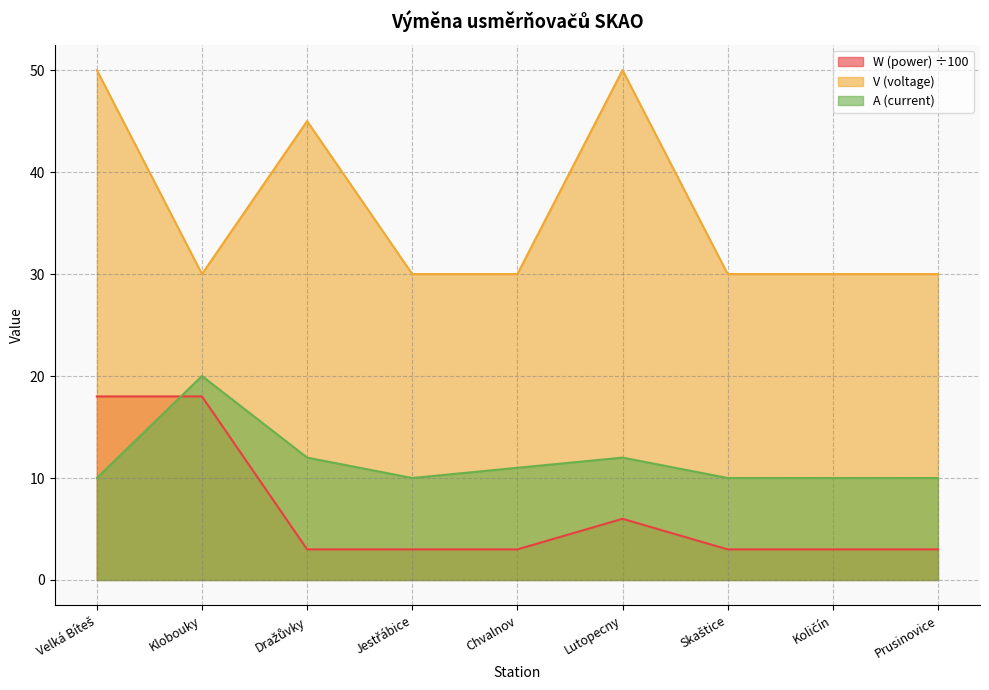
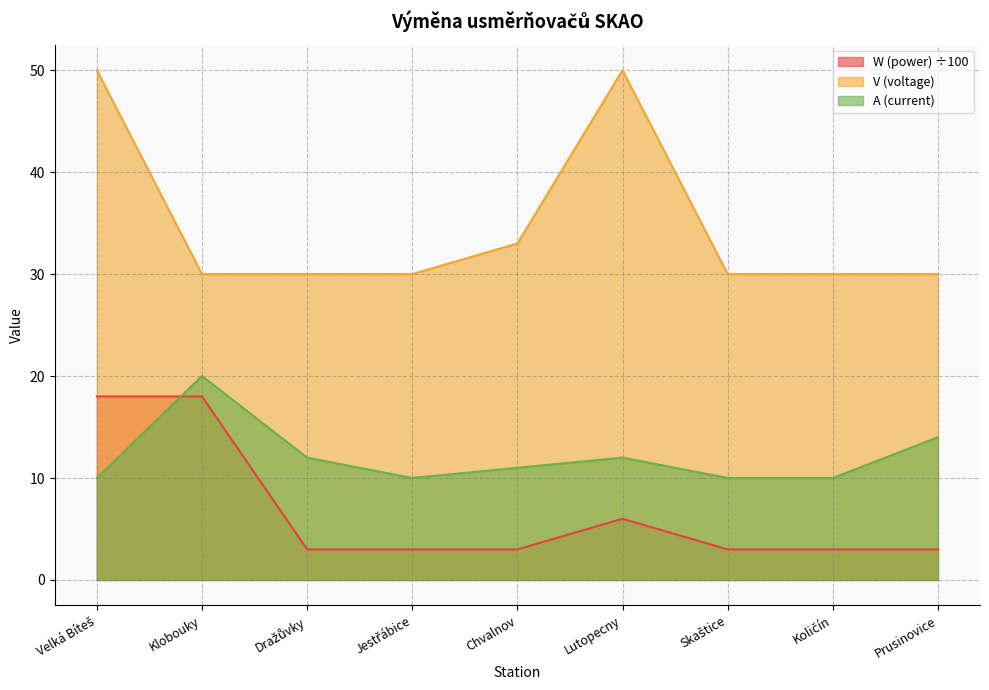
V (voltage), Dražůvky: 45 -> 30
V (voltage), Chvalnov: 30 -> 33
A (current), Prusinovice: 10 -> 14
